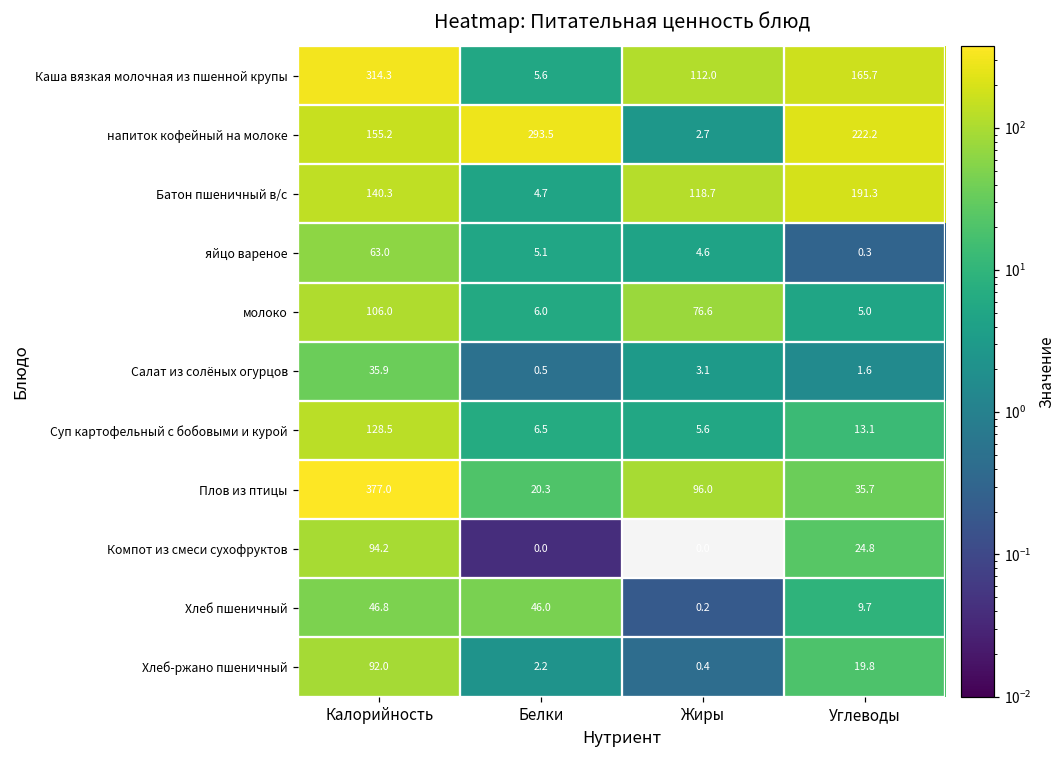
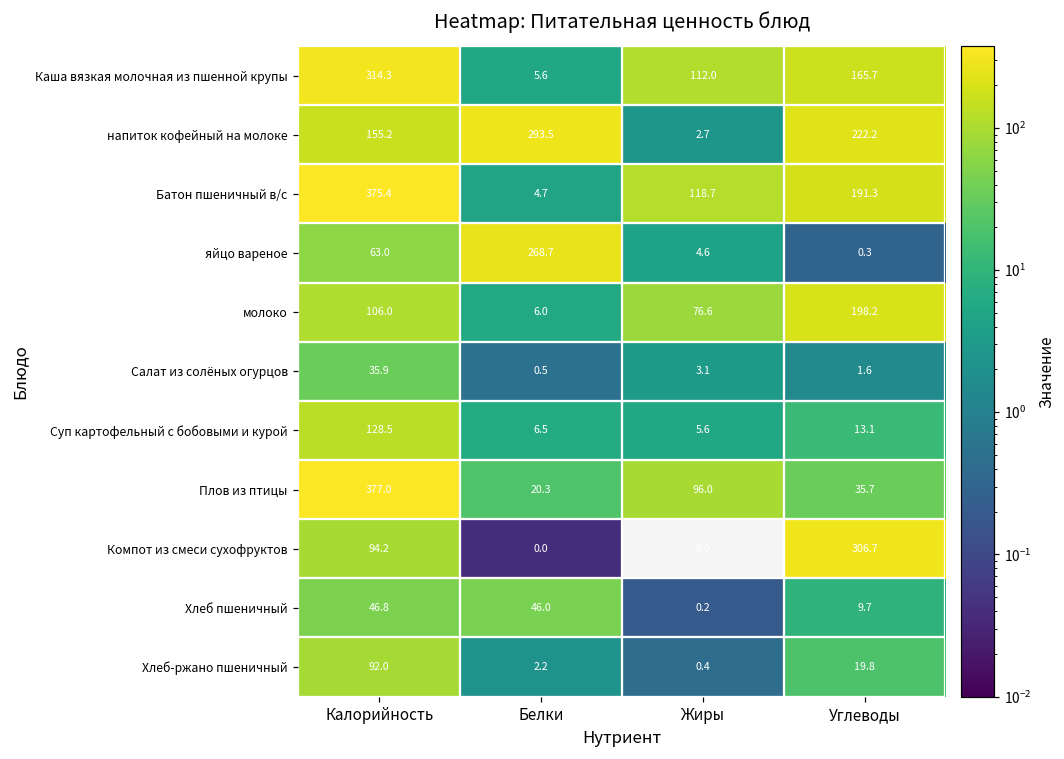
Батон пшеничный в/с, Калорийность: 140.3 -> 375.4
яйцо вареное, Белки: 5.1 -> 268.7
молоко, Углеводы: 5.0 -> 198.2
Компот из смеси сухофруктов, Углеводы: 24.8 -> 306.7
